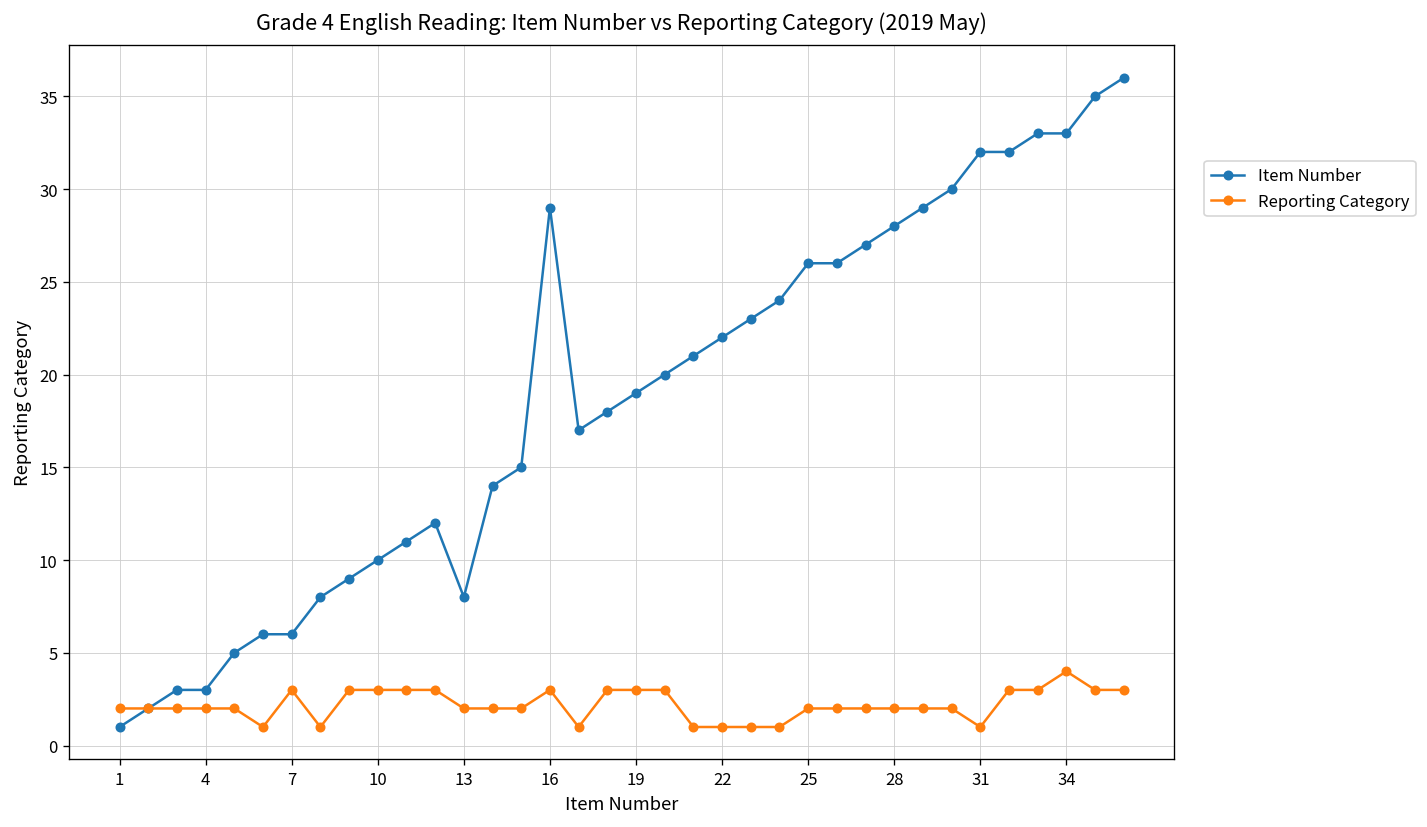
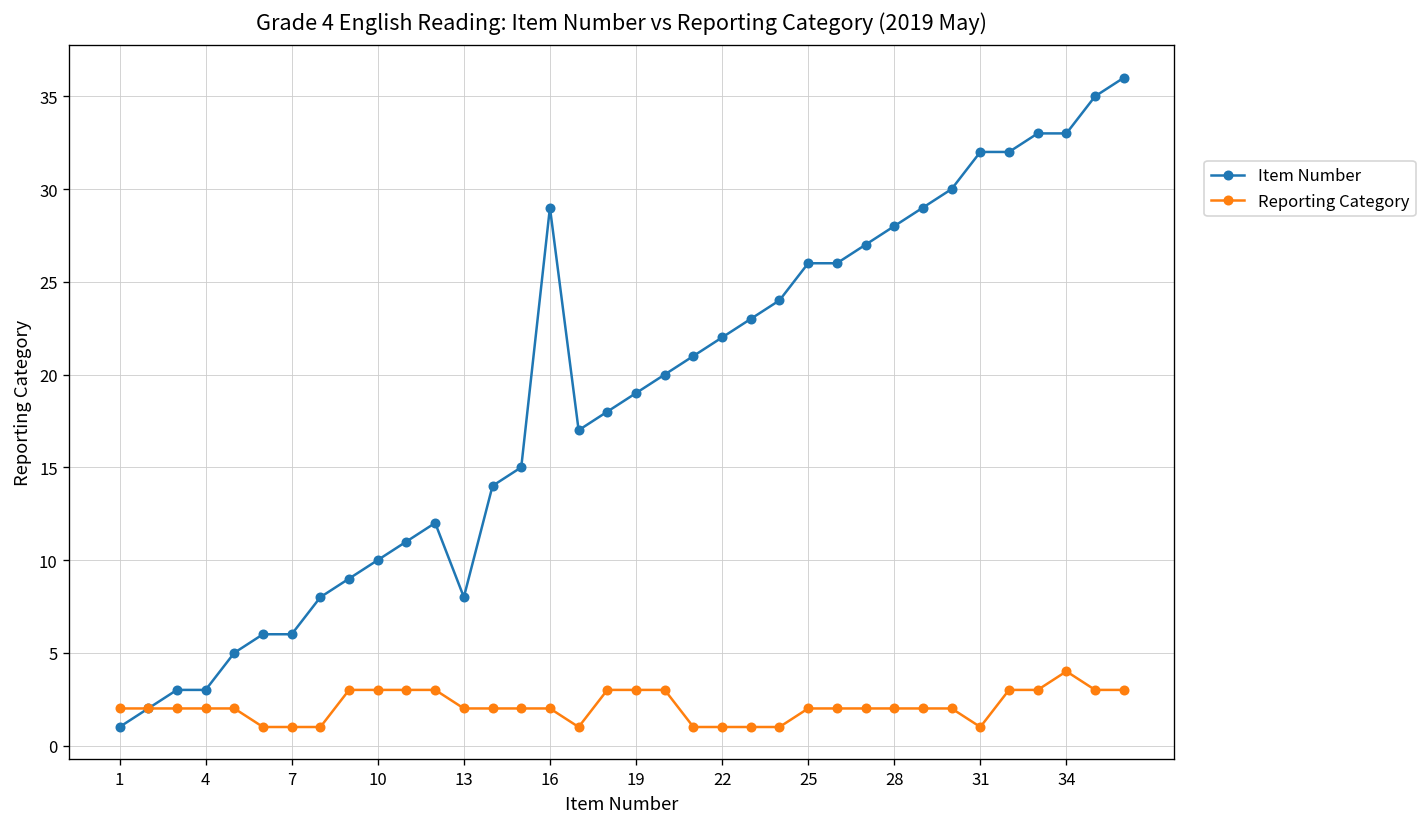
Reporting Category, 7: 3 -> 1
Reporting Category, 16: 3 -> 2
